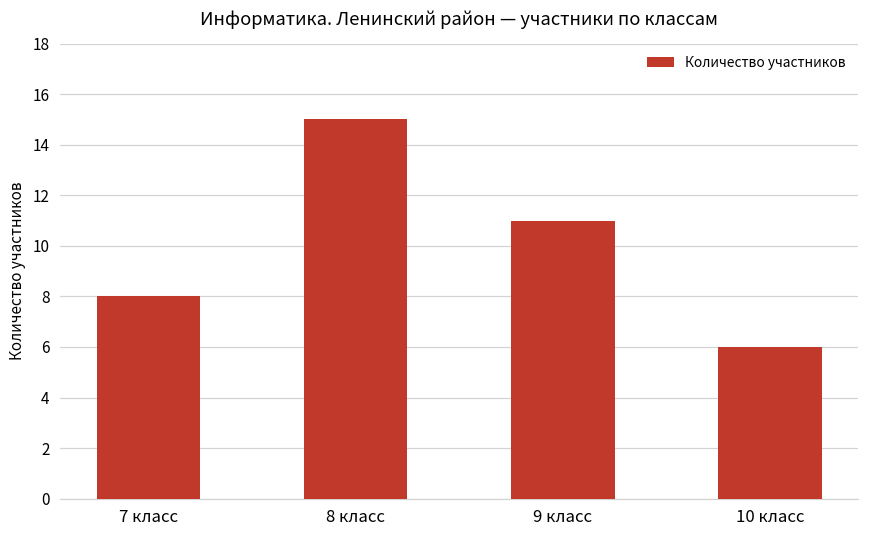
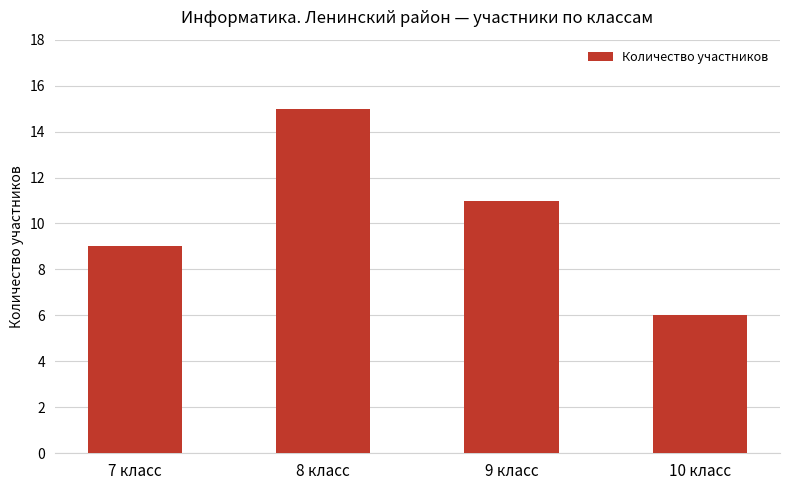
7 класс: 8 -> 9
